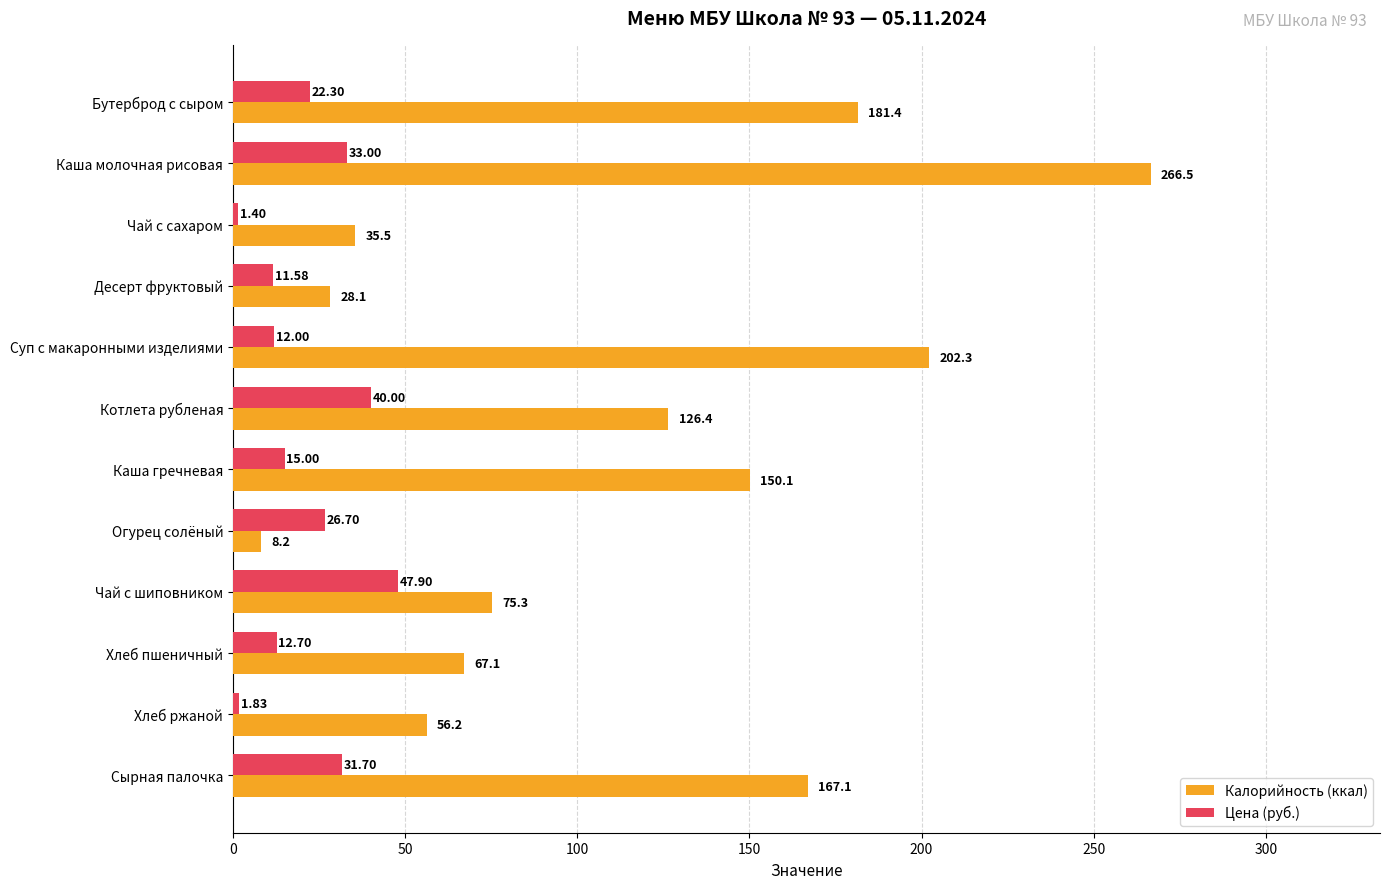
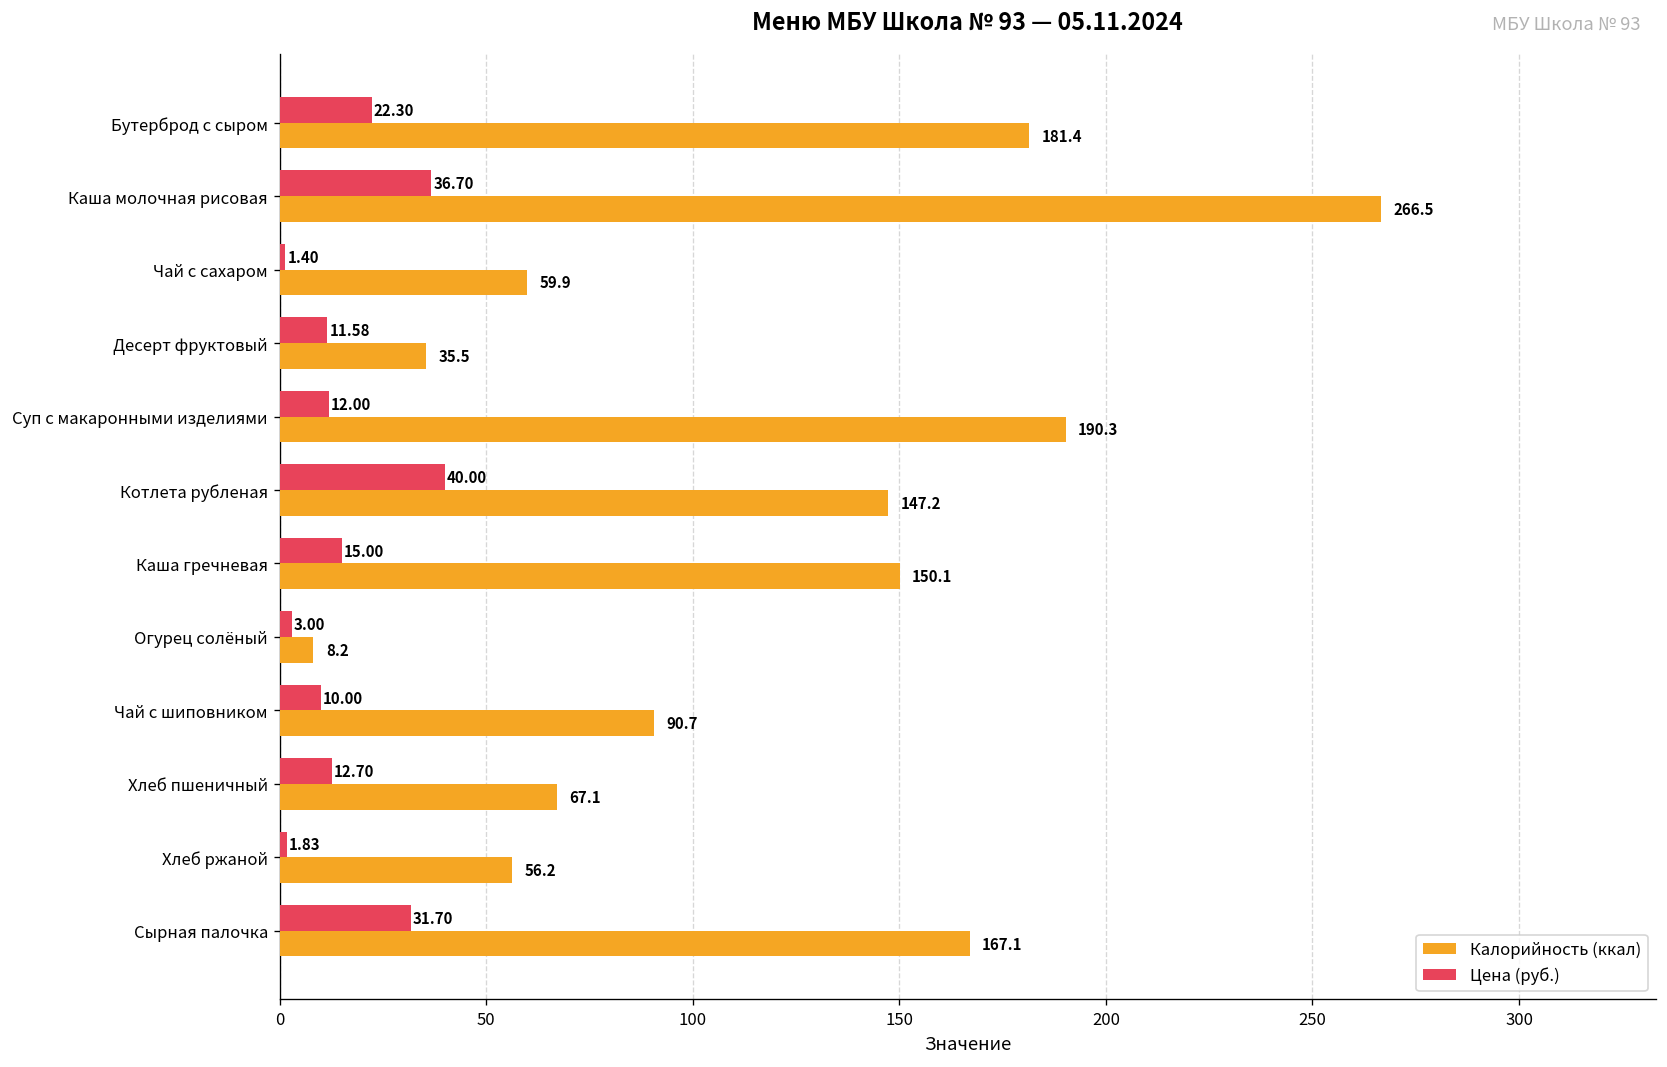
Цена (руб.), Каша молочная рисовая: 33.00 -> 36.70
Калорийность (ккал), Чай с сахаром: 35.5 -> 59.9
Калорийность (ккал), Десерт фруктовый: 28.1 -> 35.5
Калорийность (ккал), Суп с макаронными изделиями: 202.3 -> 190.3
Калорийность (ккал), Котлета рубленая: 126.4 -> 147.2
Цена (руб.), Огурец солёный: 26.70 -> 3.00
Цена (руб.), Чай с шиповником: 47.90 -> 10.00
Калорийность (ккал), Чай с шиповником: 75.3 -> 90.7
